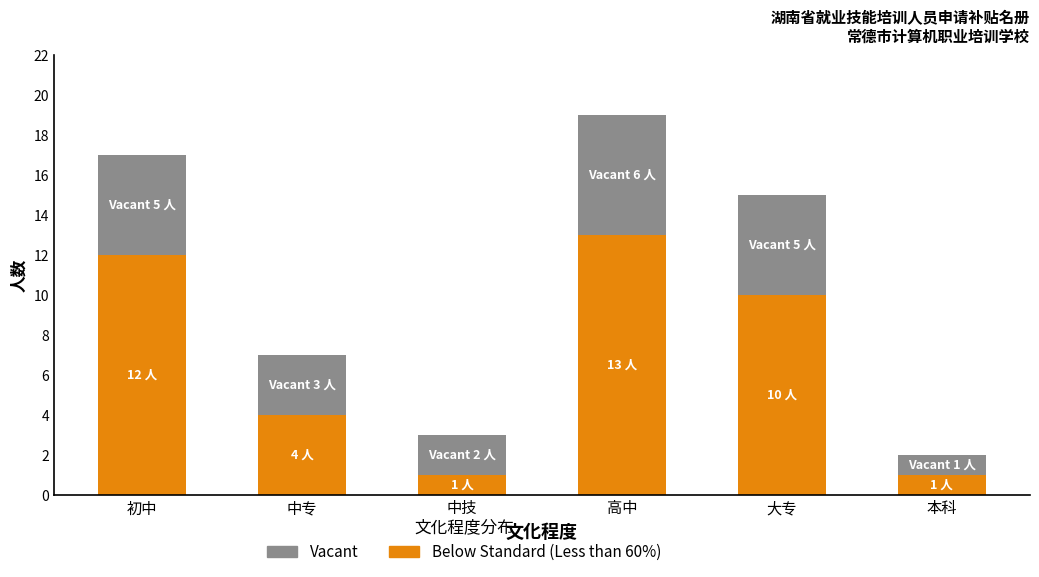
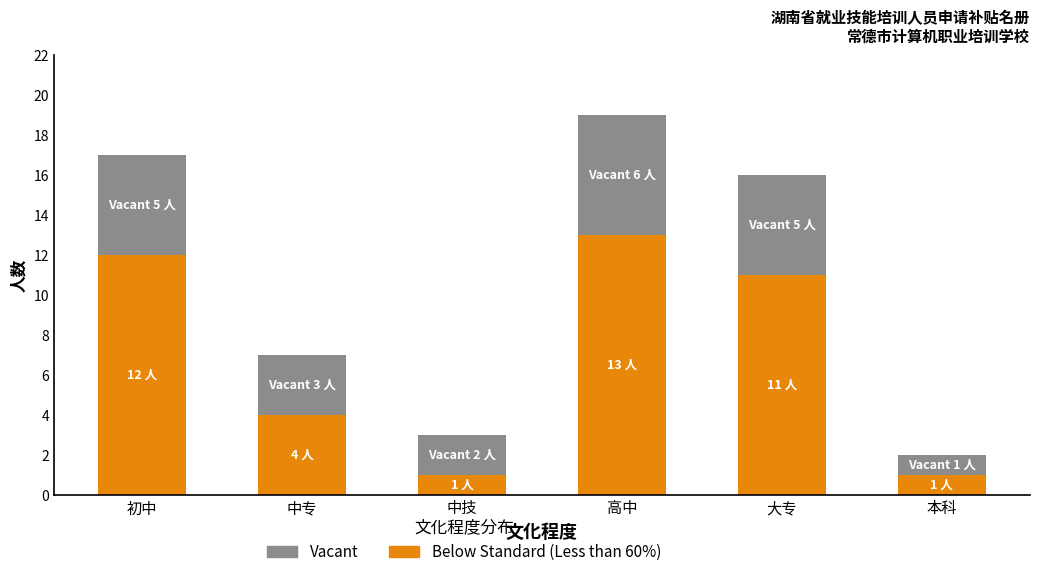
Below Standard (Less than 60%), 大专: 10 -> 11
